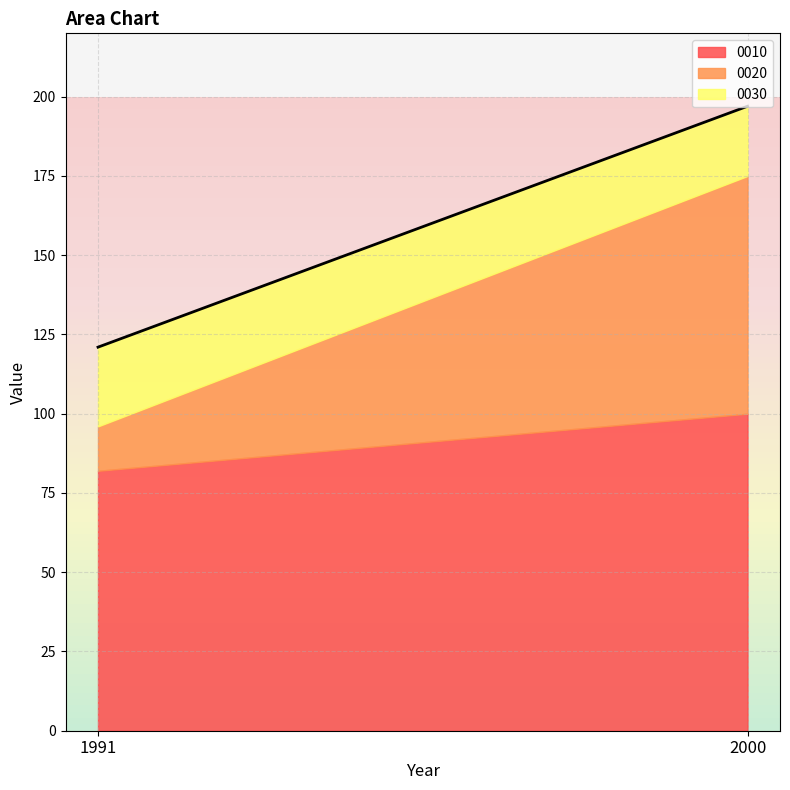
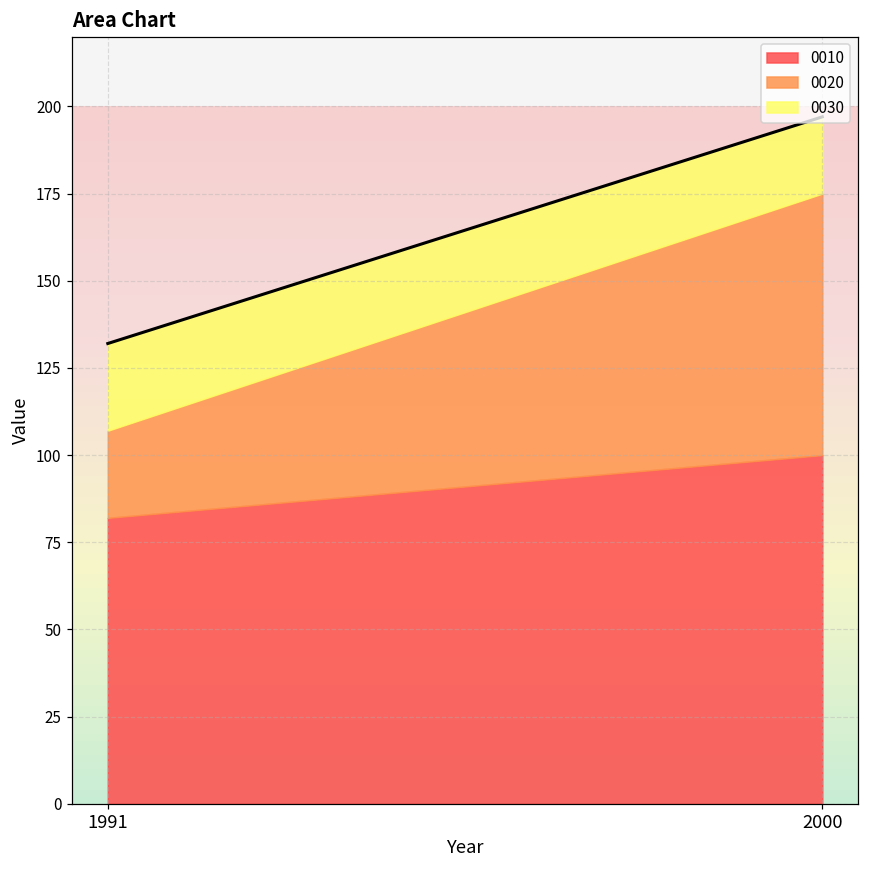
0020, 1991: 14 -> 25
